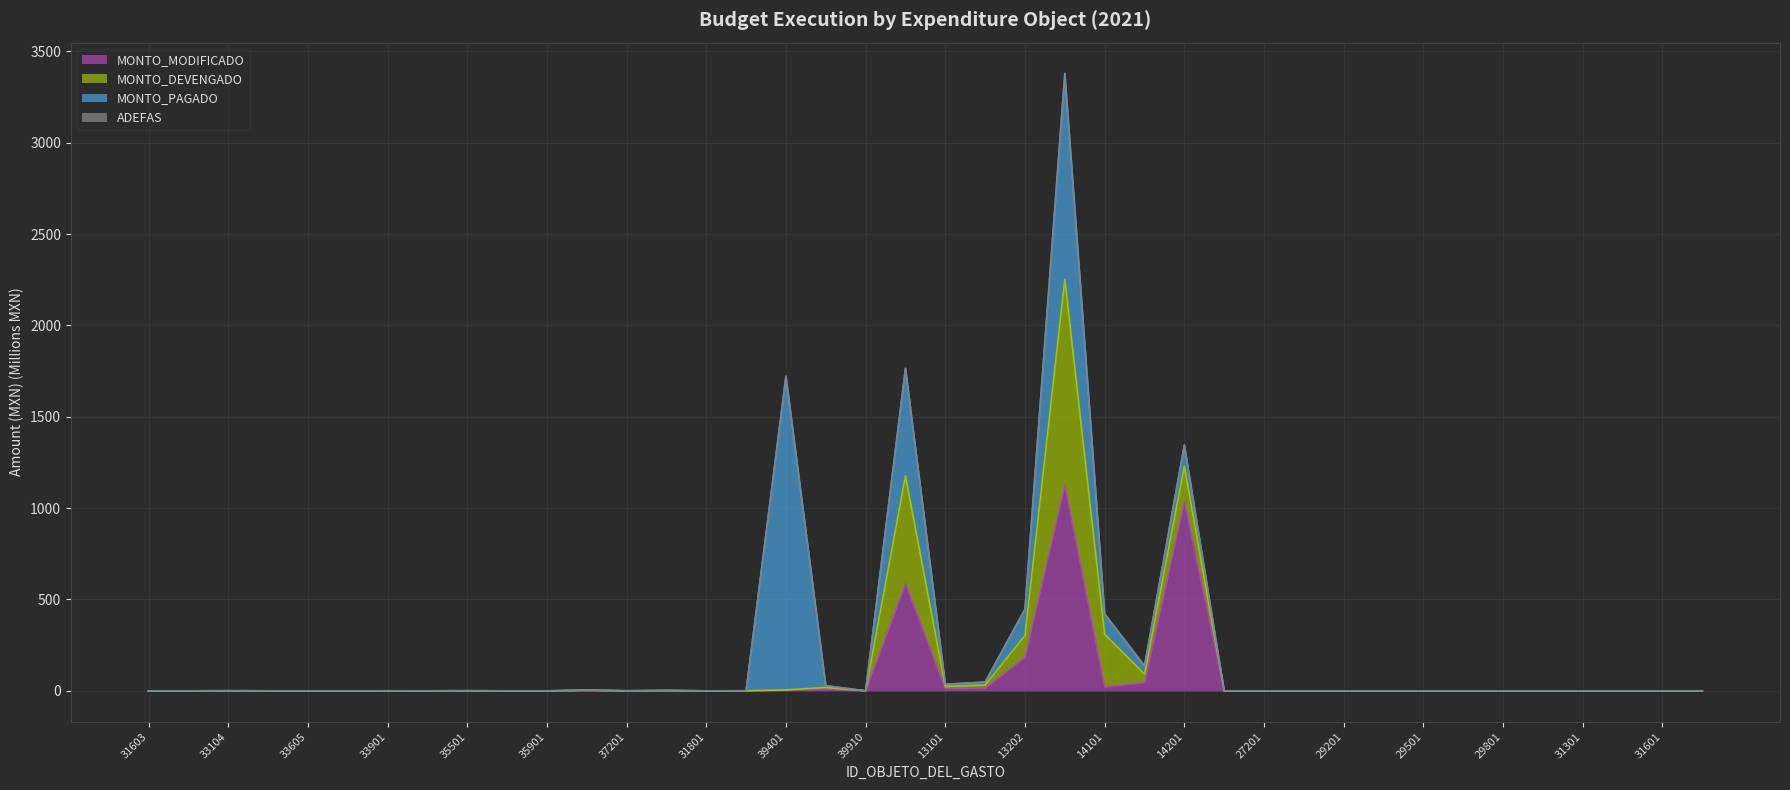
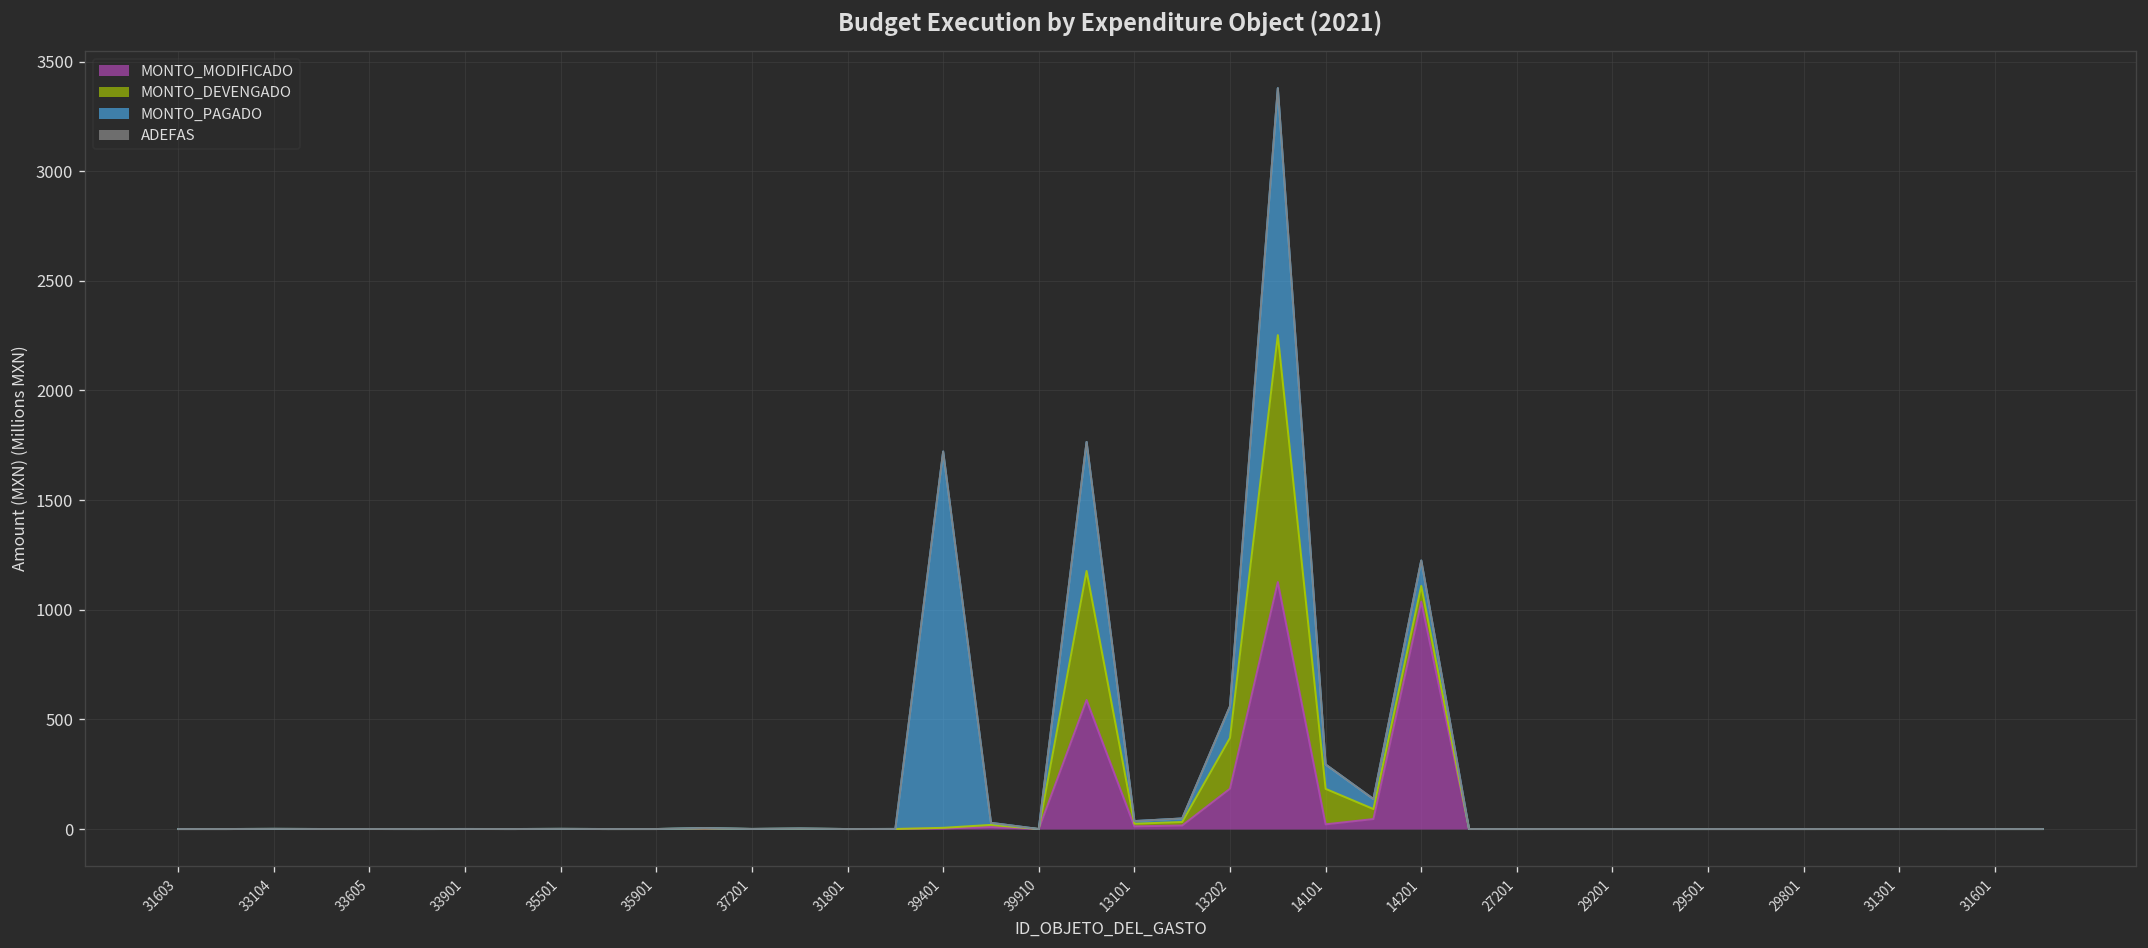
MONTO_DEVENGADO, 13202: 120 -> 230
MONTO_DEVENGADO, 14101: 290 -> 160
MONTO_DEVENGADO, 14201: 190 -> 70
